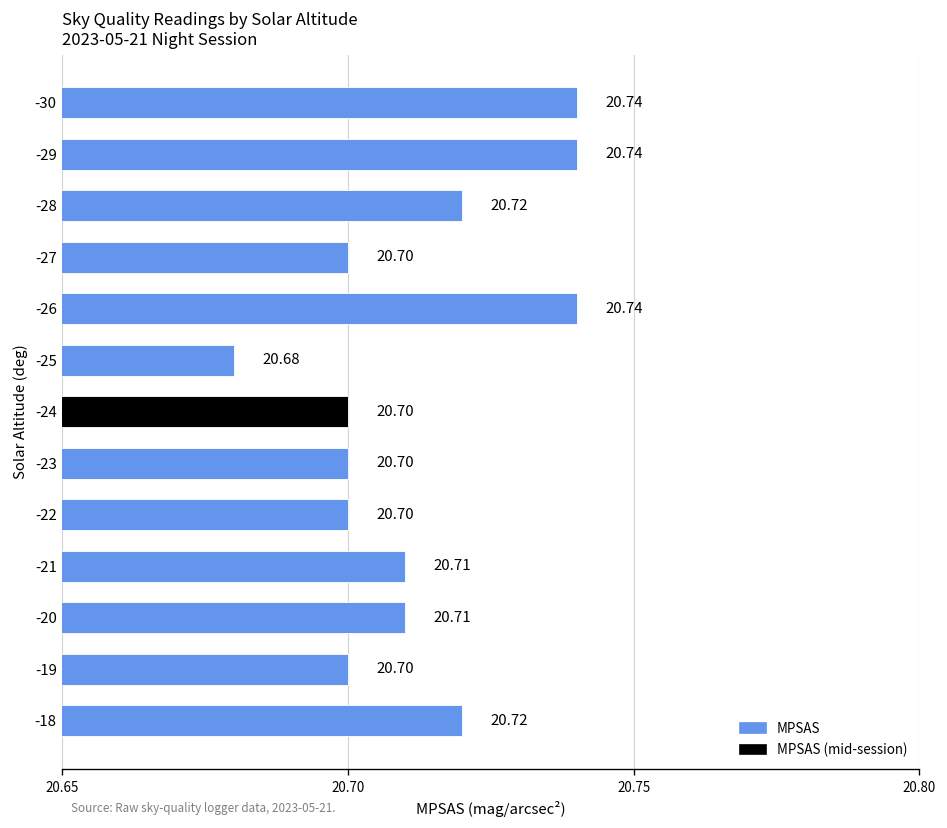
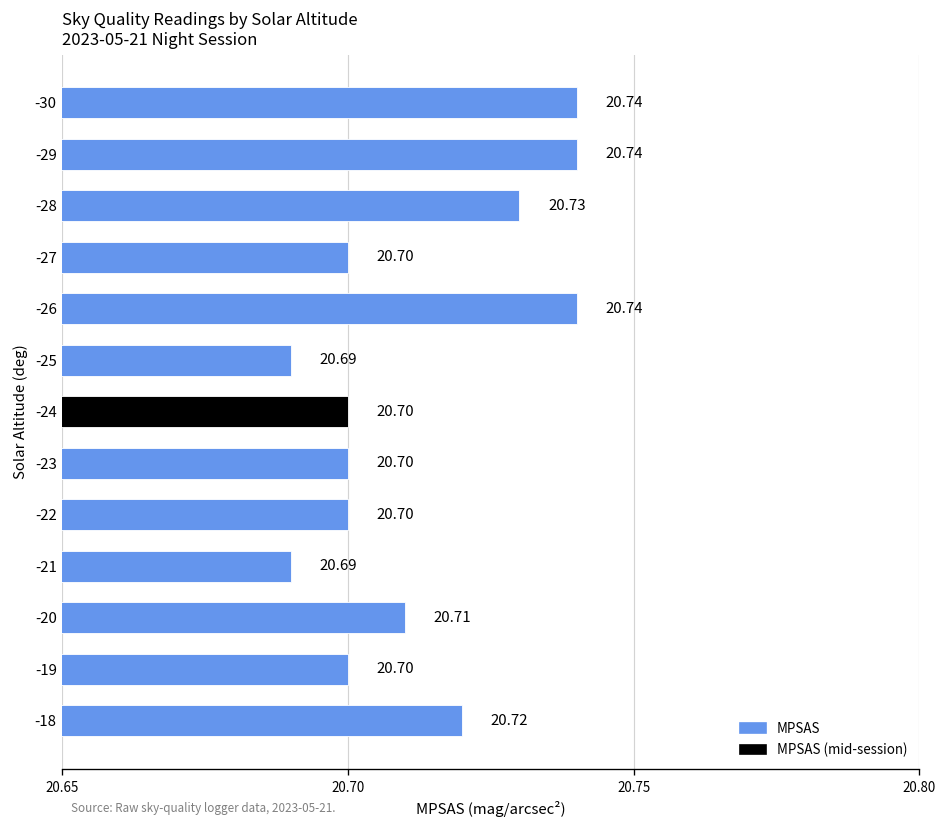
-28: 20.72 -> 20.73
-25: 20.68 -> 20.69
-21: 20.71 -> 20.69
